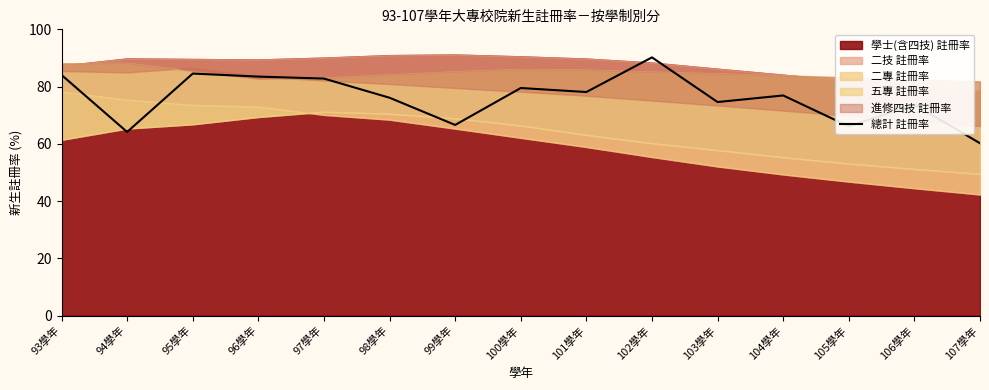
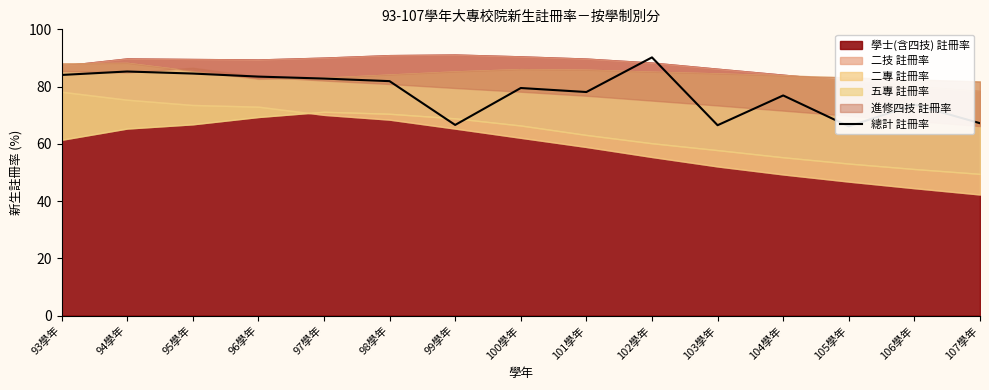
總計 註冊率, 94學年: 64 -> 85
總計 註冊率, 98學年: 76 -> 82
總計 註冊率, 103學年: 75 -> 67
總計 註冊率, 107學年: 60 -> 67
